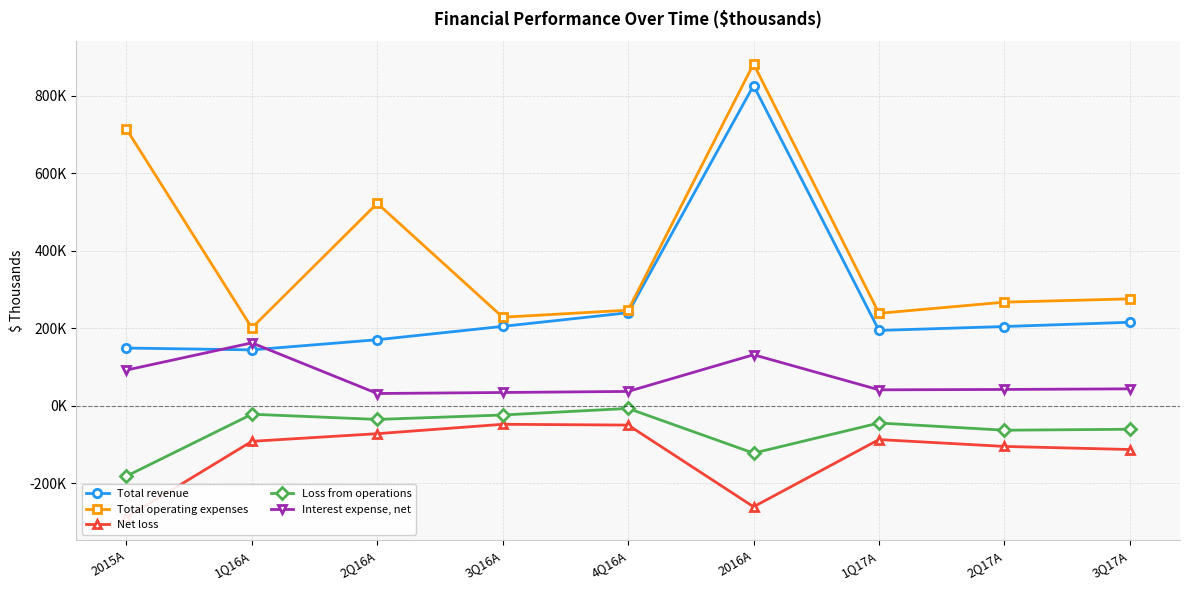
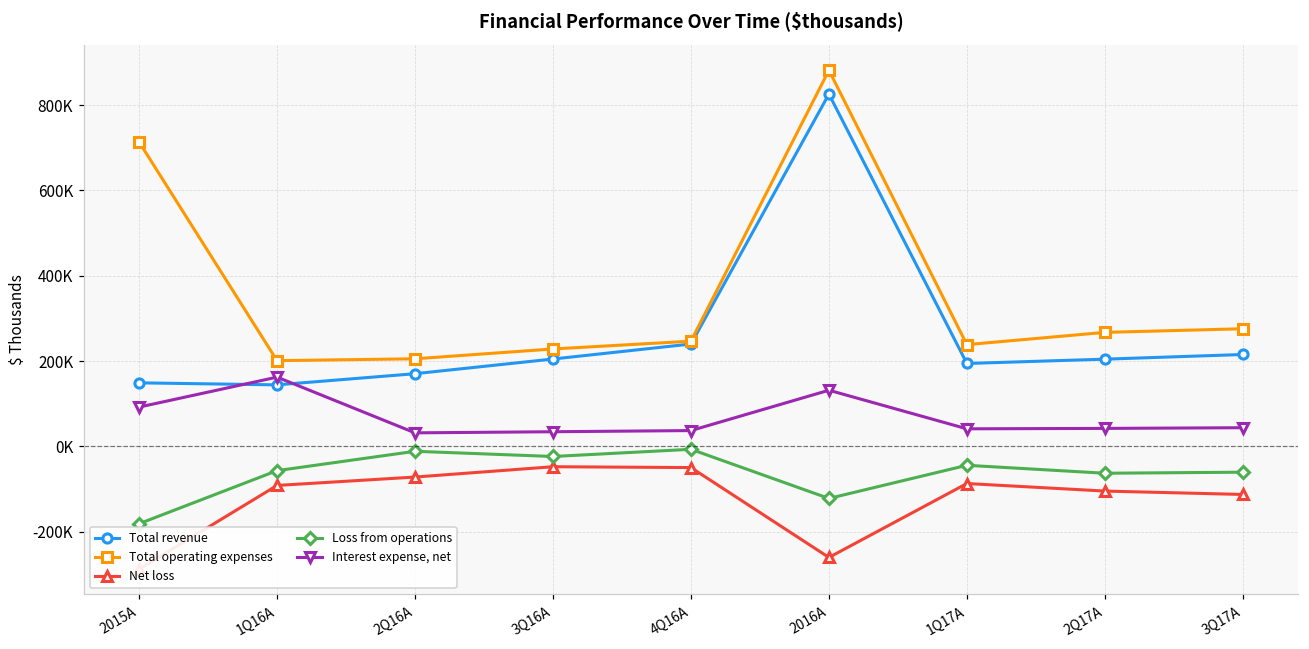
Loss from operations, 1Q16A: -20000 -> -60000
Total operating expenses, 2Q16A: 520000 -> 210000
Loss from operations, 2Q16A: -30000 -> -10000
